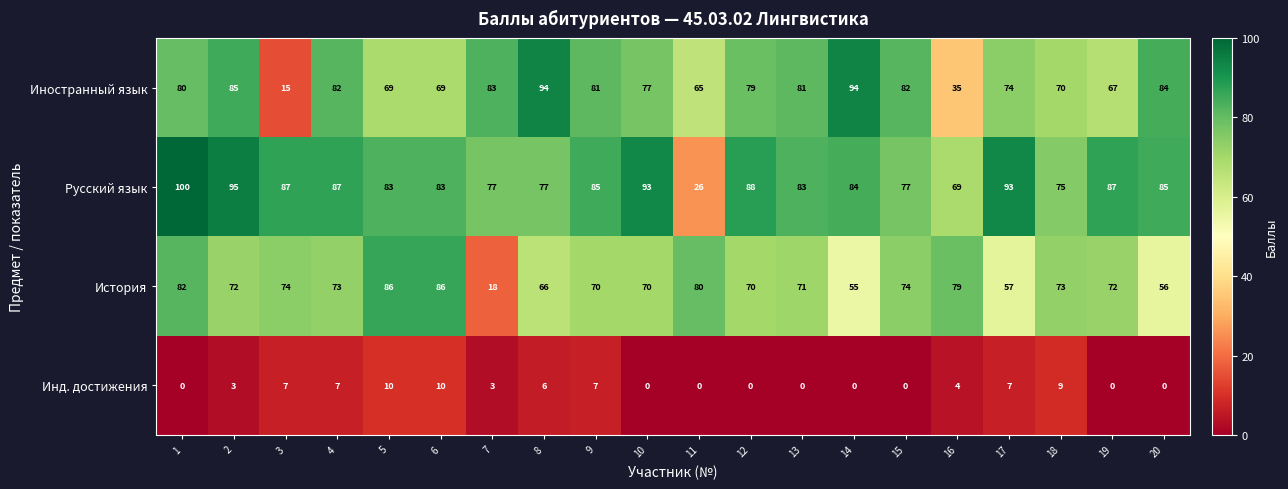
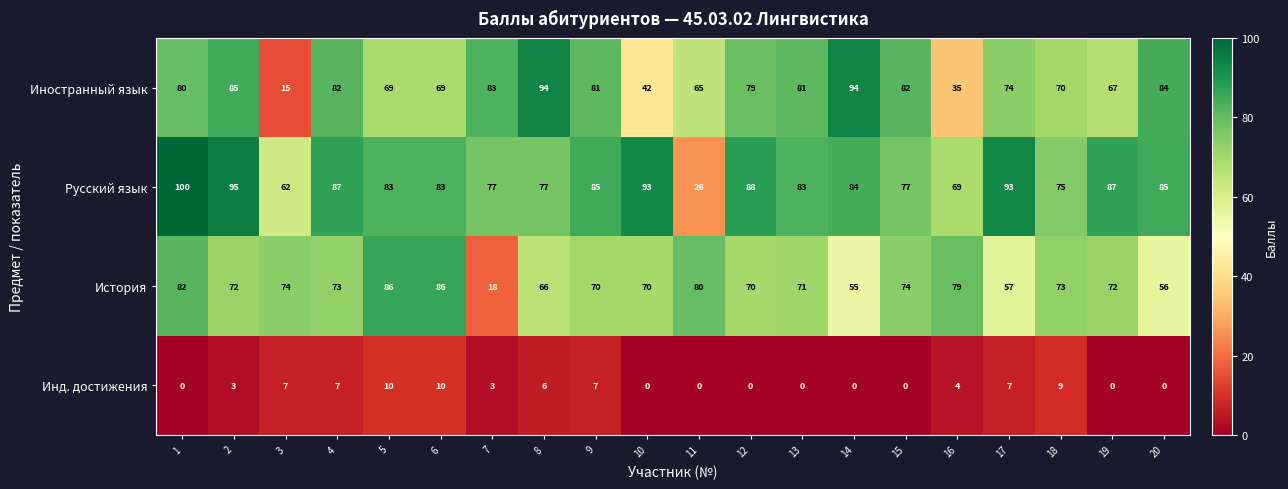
Иностранный язык, 10: 77 -> 42
Русский язык, 3: 87 -> 62
